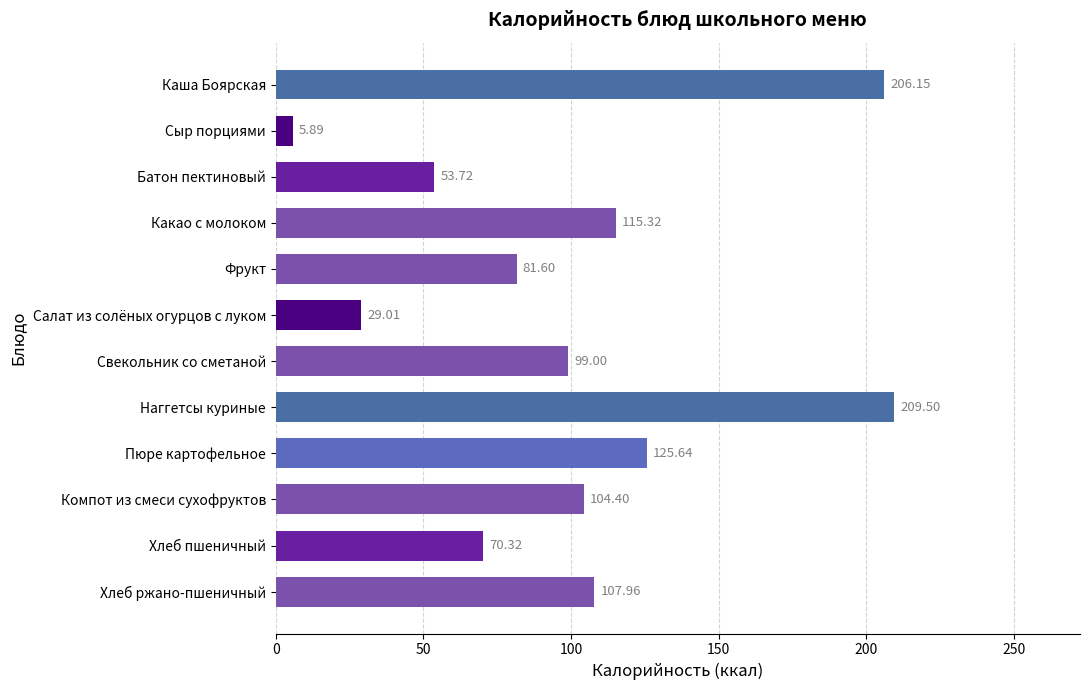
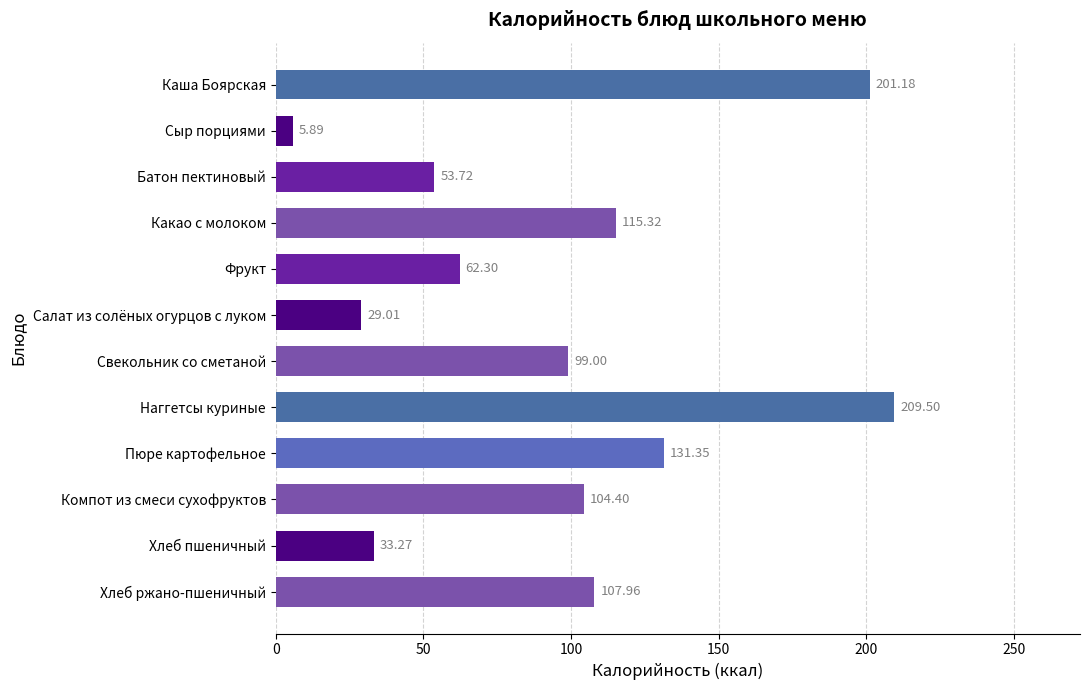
Каша Боярская: 206.15 -> 201.18
Фрукт: 81.60 -> 62.30
Пюре картофельное: 125.64 -> 131.35
Хлеб пшеничный: 70.32 -> 33.27
